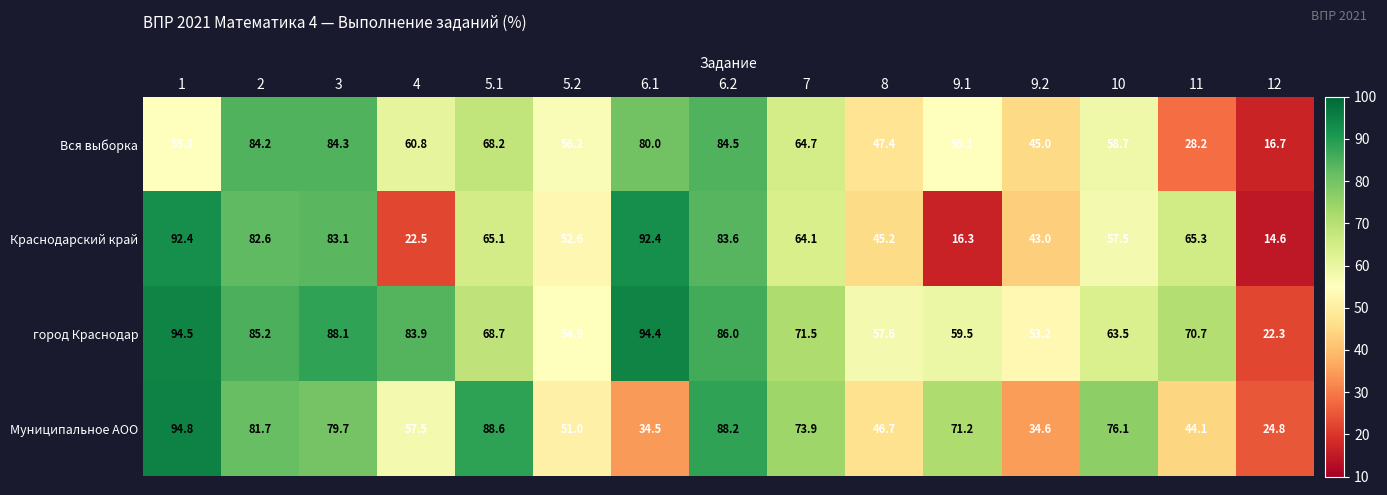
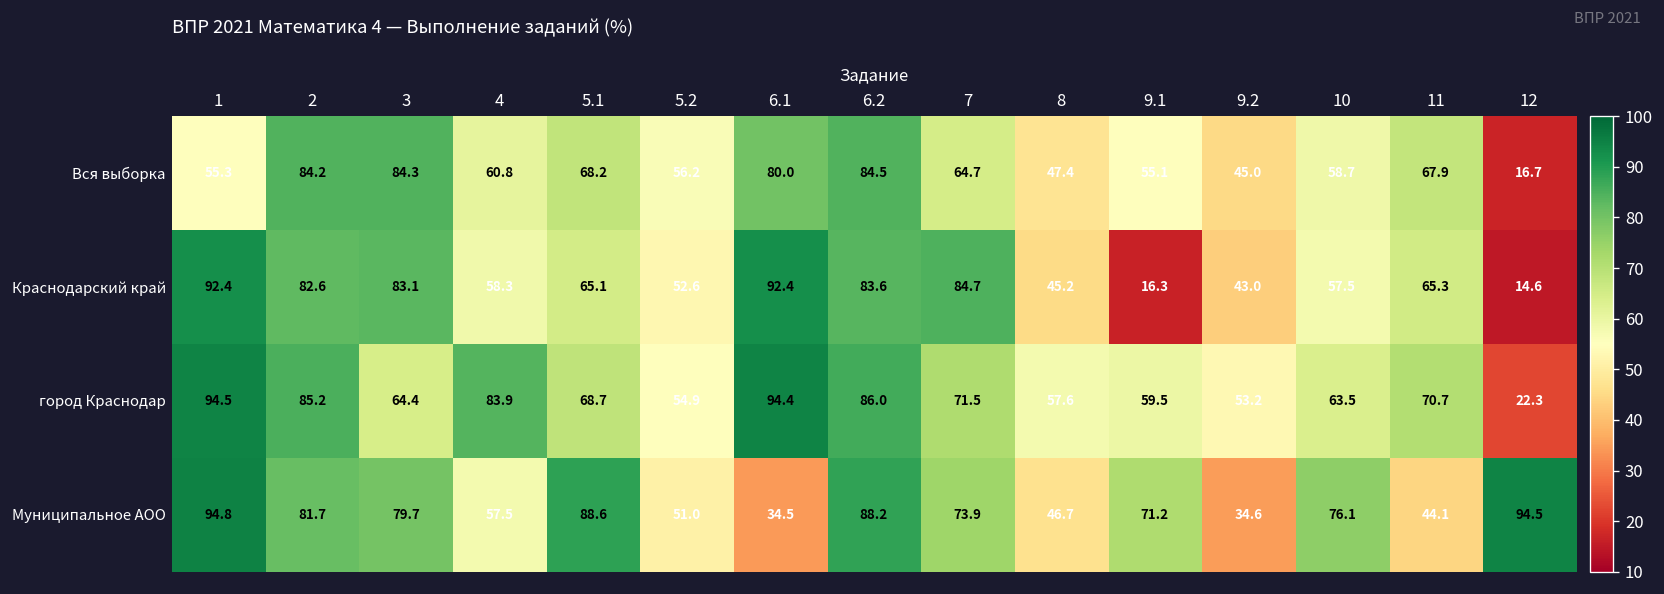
Вся выборка, 11: 28.2 -> 67.9
Краснодарский край, 4: 22.5 -> 58.3
Краснодарский край, 7: 64.1 -> 84.7
город Краснодар, 3: 88.1 -> 64.4
Муниципальное АОО, 12: 24.8 -> 94.5
